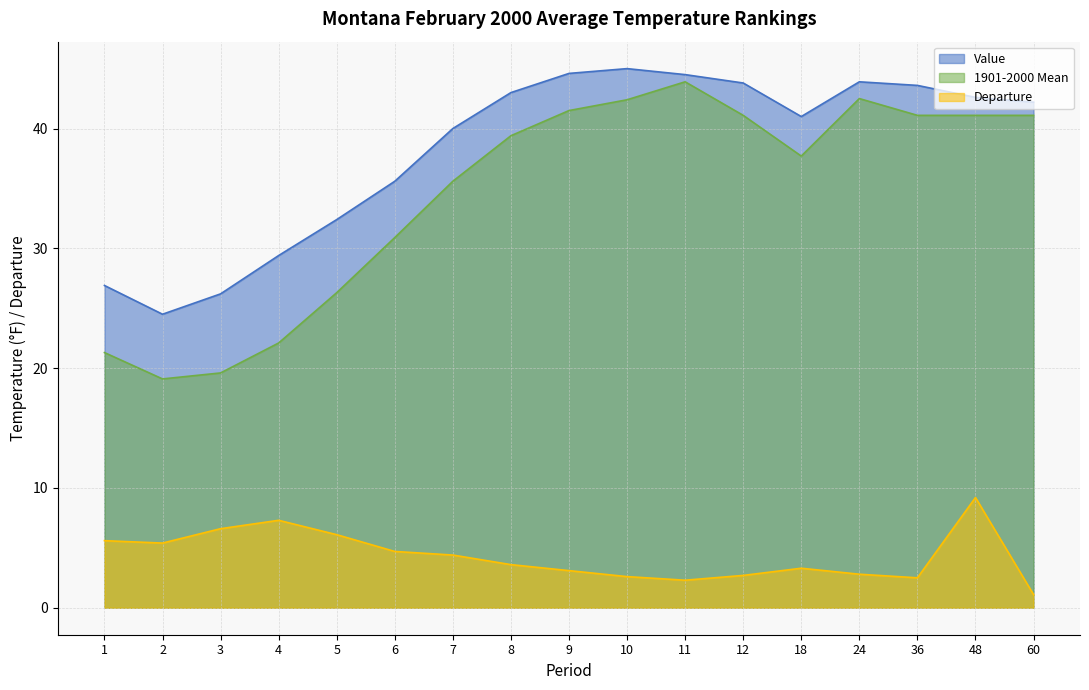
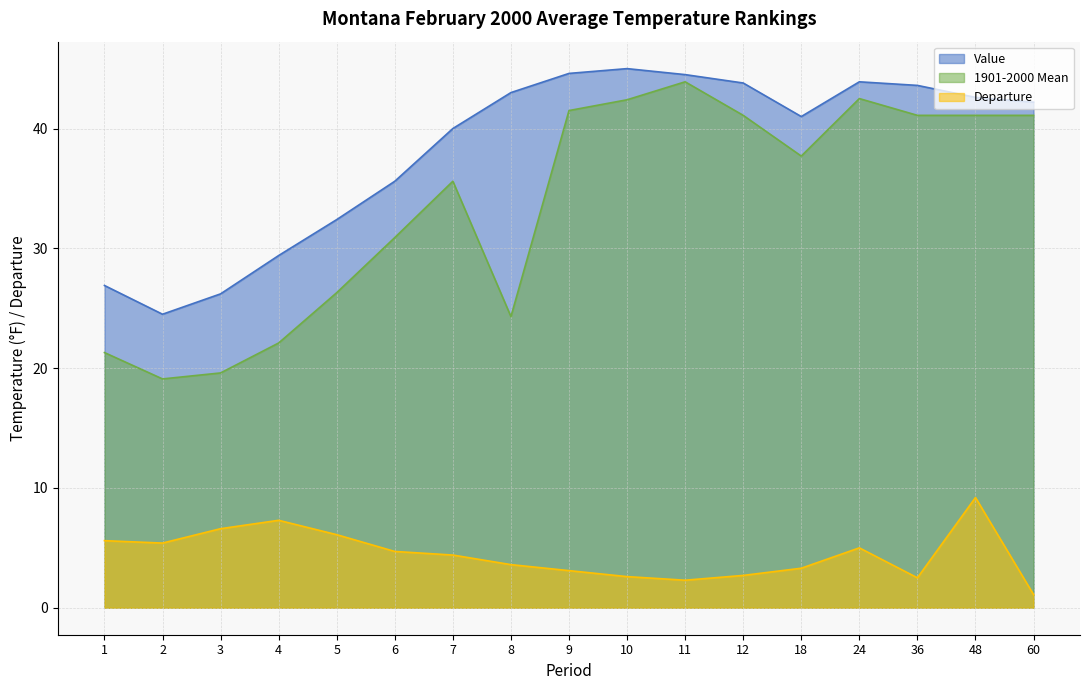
1901-2000 Mean, 8: 39.4 -> 24.3
Departure, 24: 2.8 -> 5.0
